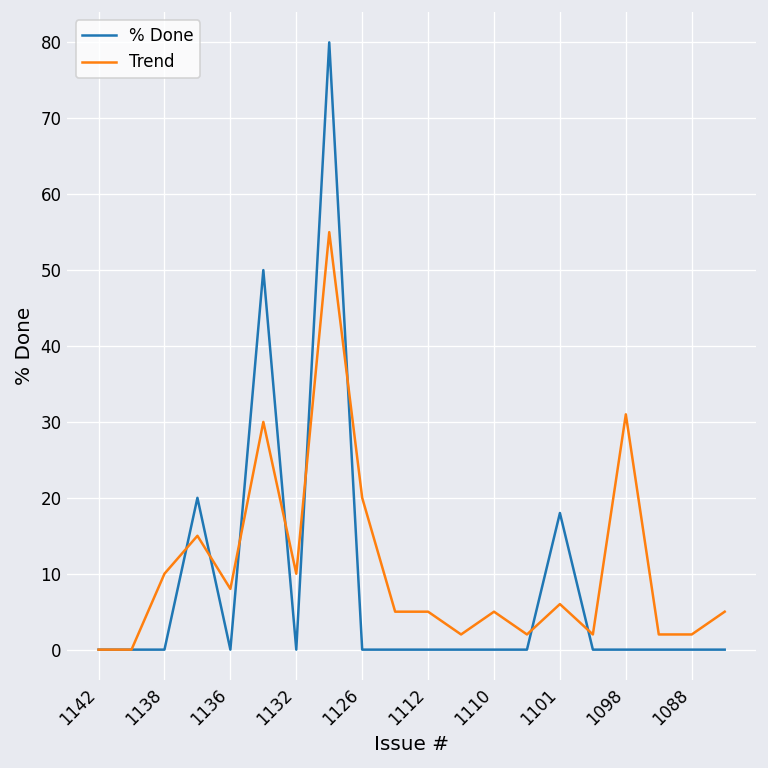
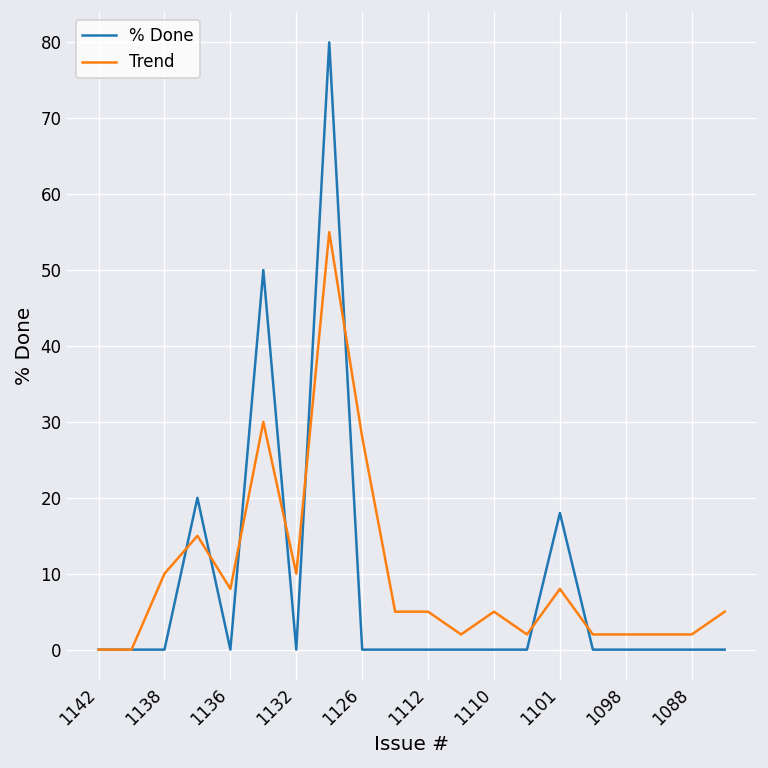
Trend, 1126: 20 -> 28
Trend, 1101: 6 -> 8
Trend, 1098: 31 -> 2
